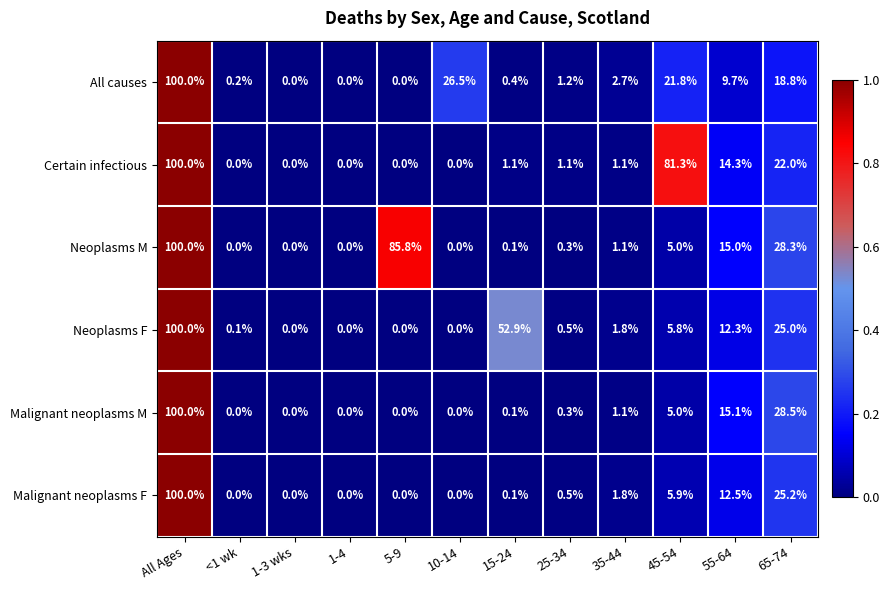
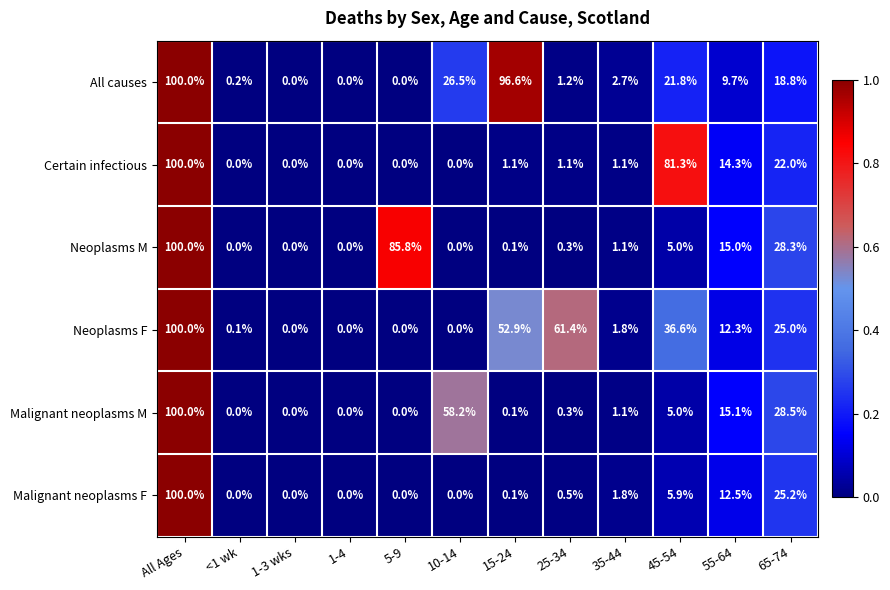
All causes, 15-24: 0.4% -> 96.6%
Neoplasms F, 25-34: 0.5% -> 61.4%
Neoplasms F, 45-54: 5.8% -> 36.6%
Malignant neoplasms M, 10-14: 0.0% -> 58.2%
